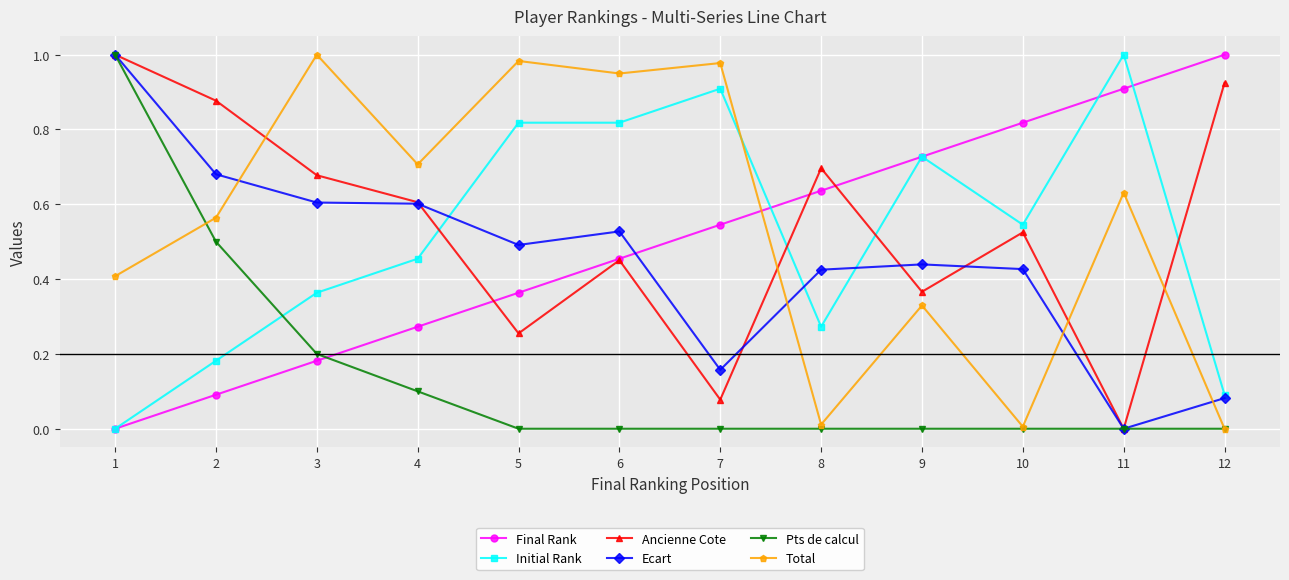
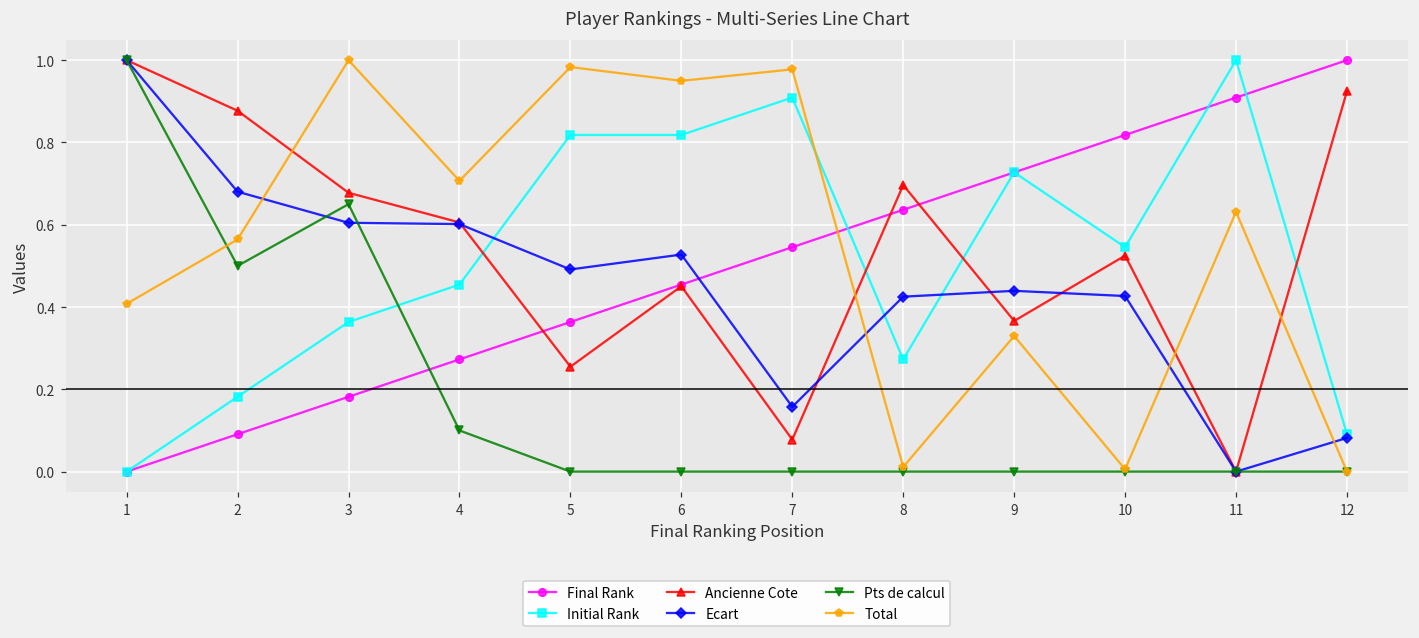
Pts de calcul, 3: 0.20 -> 0.65
